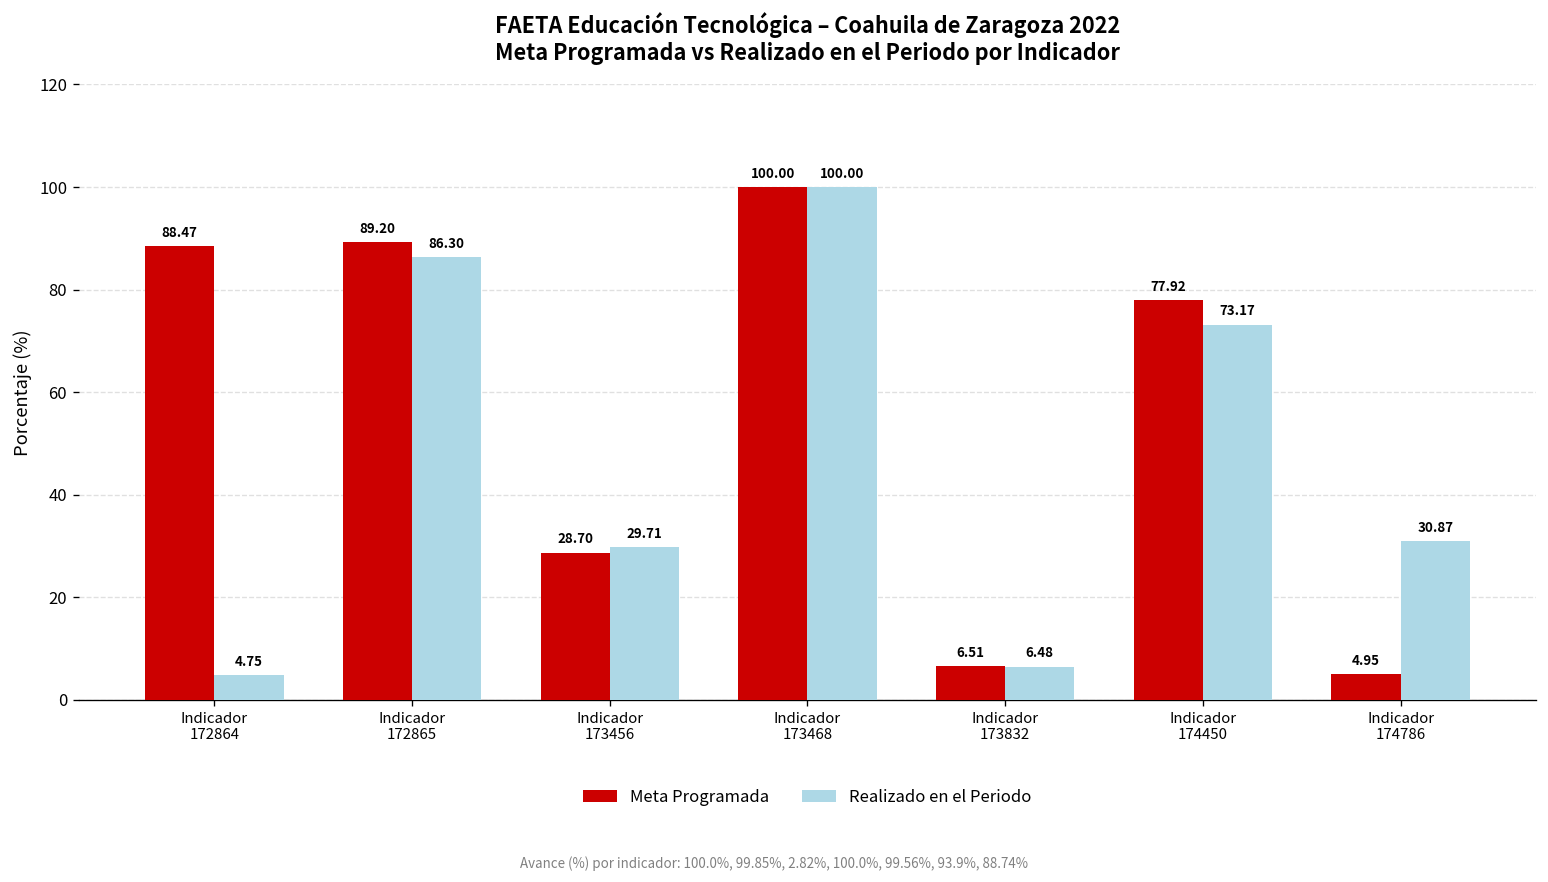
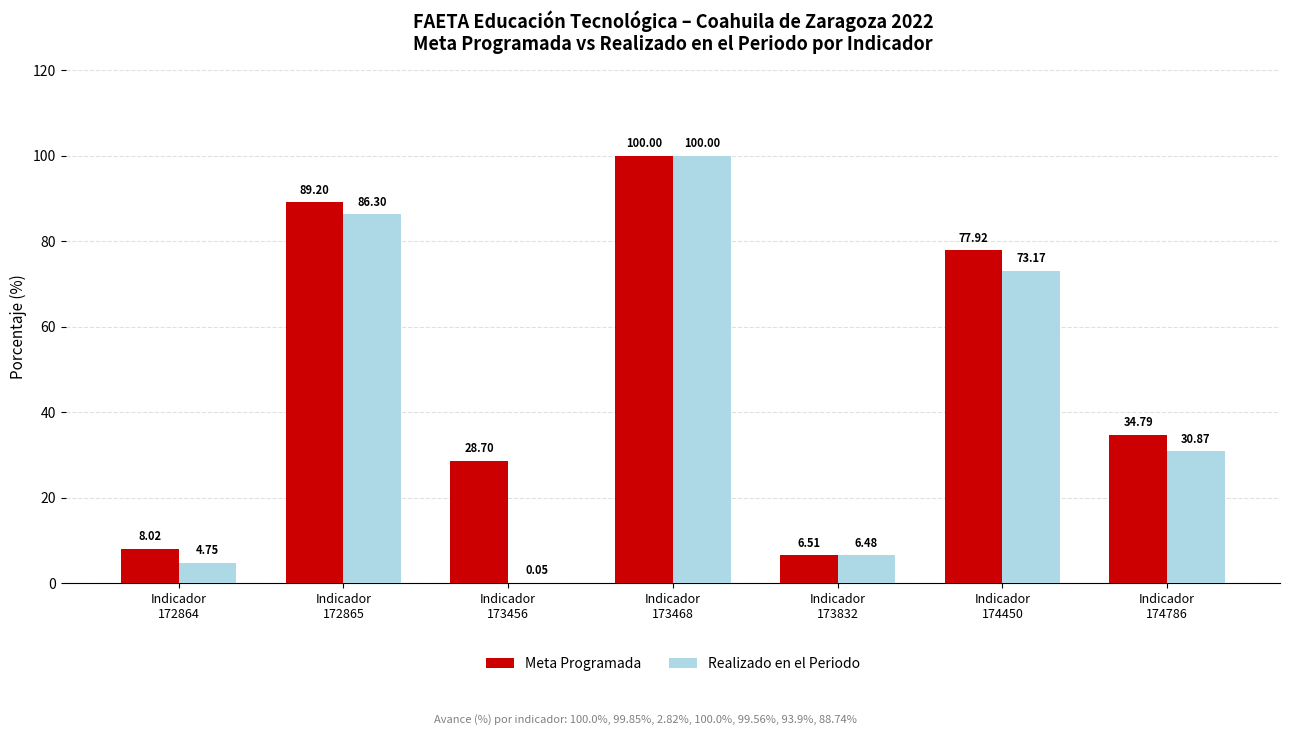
Meta Programada, Indicador 172864: 88.47 -> 8.02
Realizado en el Periodo, Indicador 173456: 29.71 -> 0.05
Meta Programada, Indicador 174786: 4.95 -> 34.79
